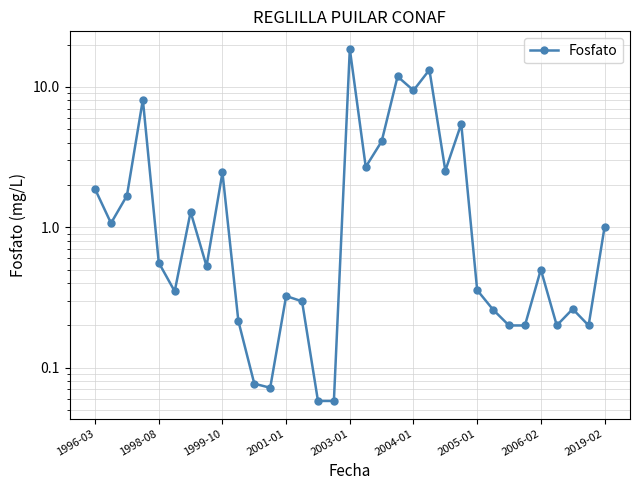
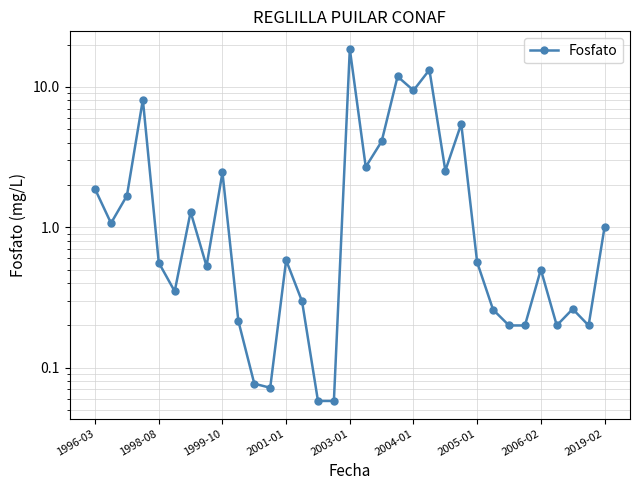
2001-01: 0.32 -> 0.58
2005-01: 0.36 -> 0.56
